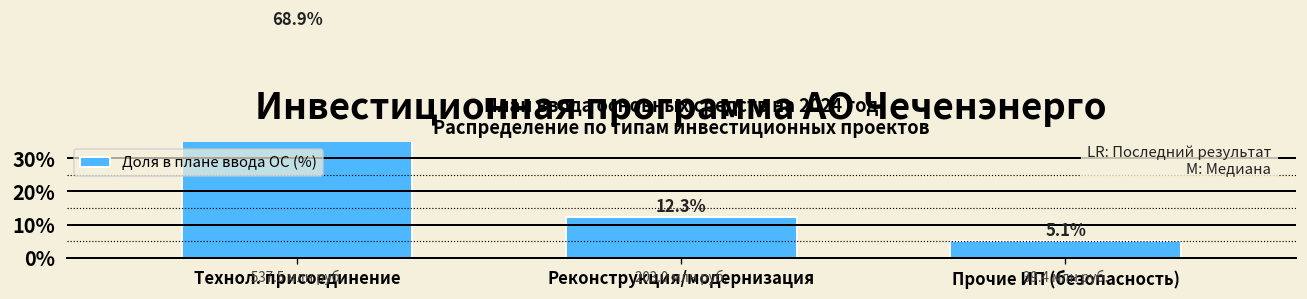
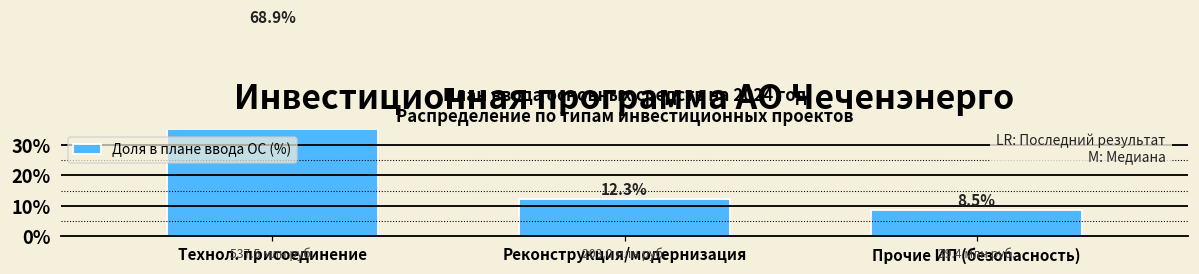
Прочие ИП (безопасность): 5.1% -> 8.5%
